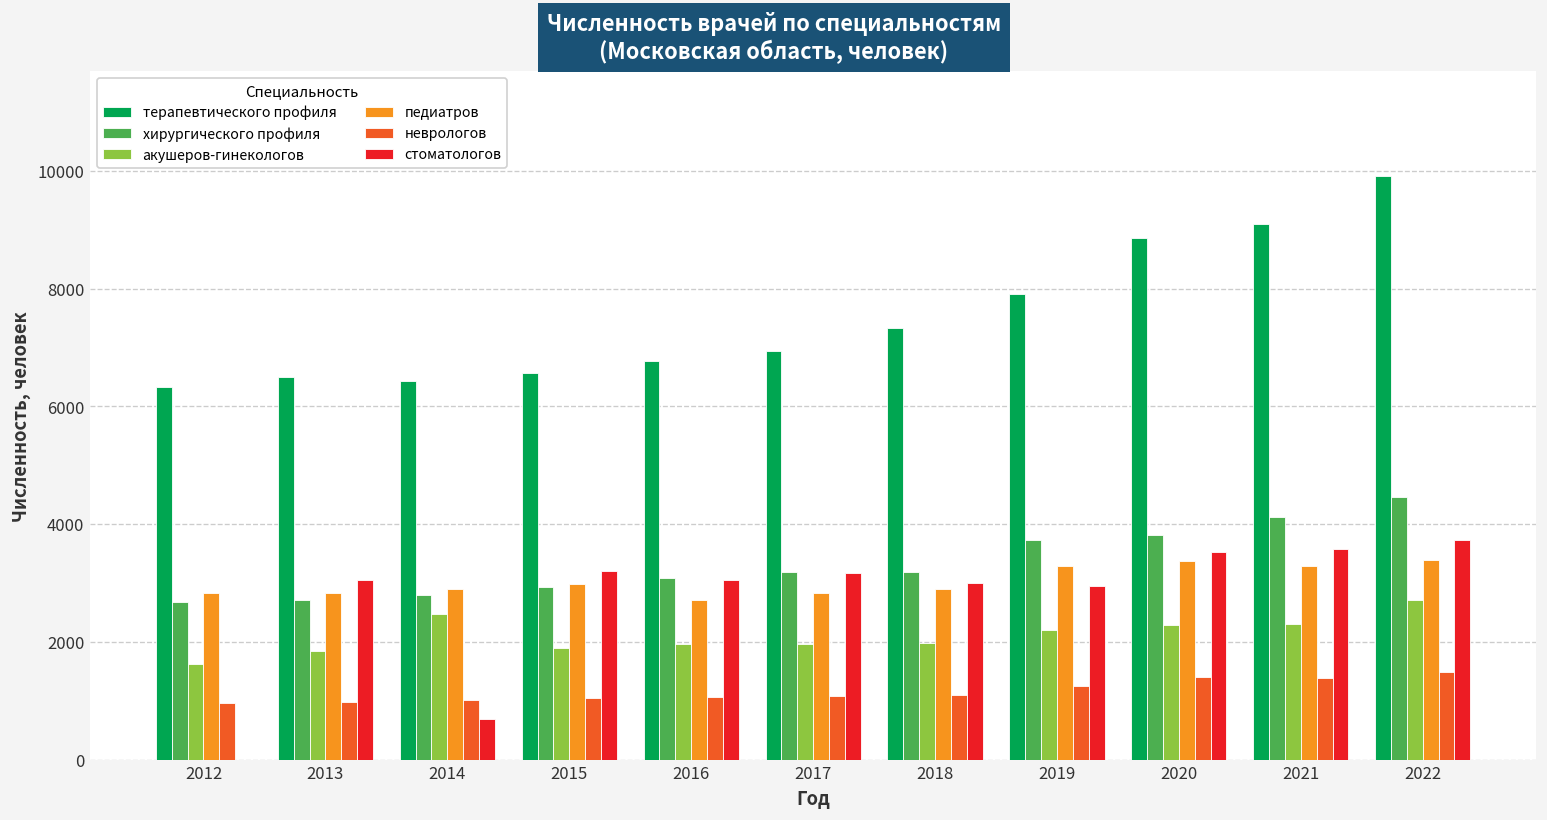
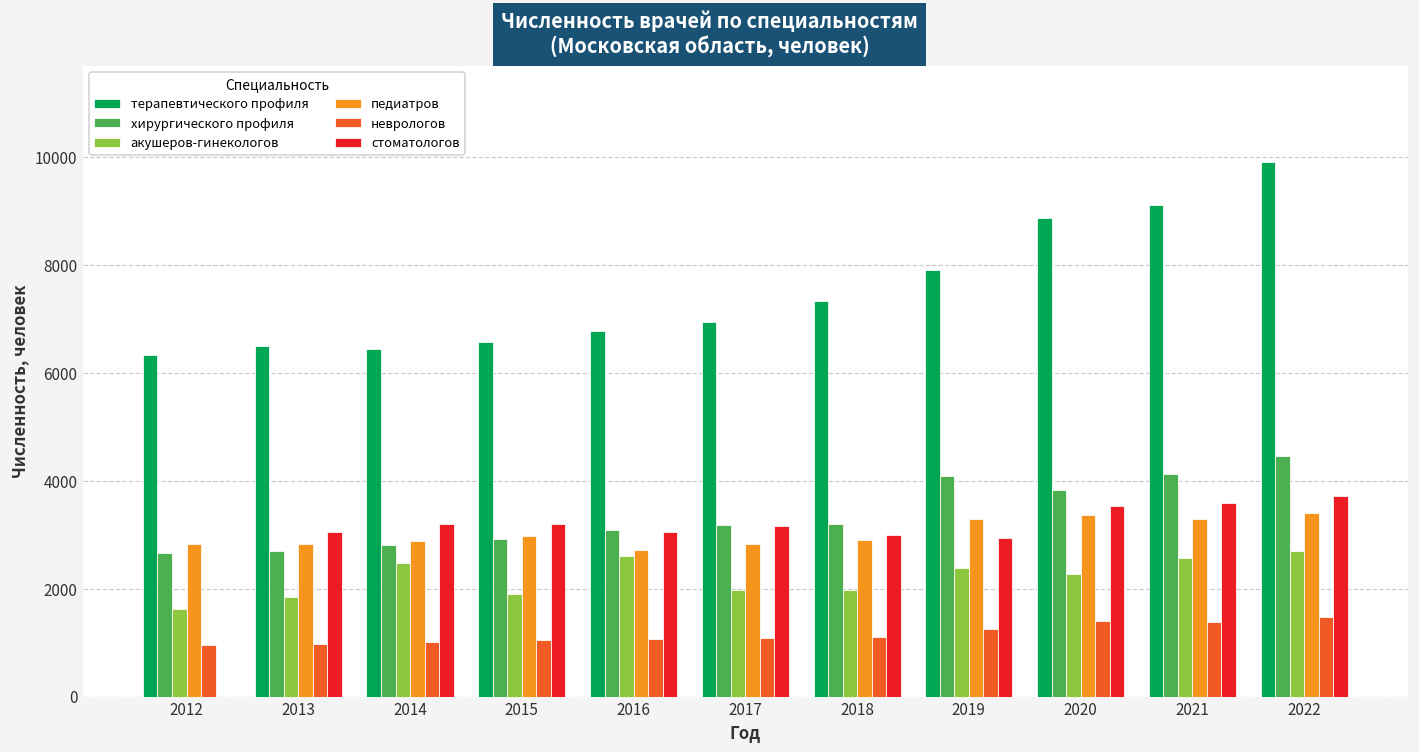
стоматологов, 2014: 700 -> 3200
акушеров-гинекологов, 2016: 2000 -> 2600
хирургического профиля, 2019: 3700 -> 4100
акушеров-гинекологов, 2019: 2200 -> 2400
акушеров-гинекологов, 2021: 2300 -> 2600
